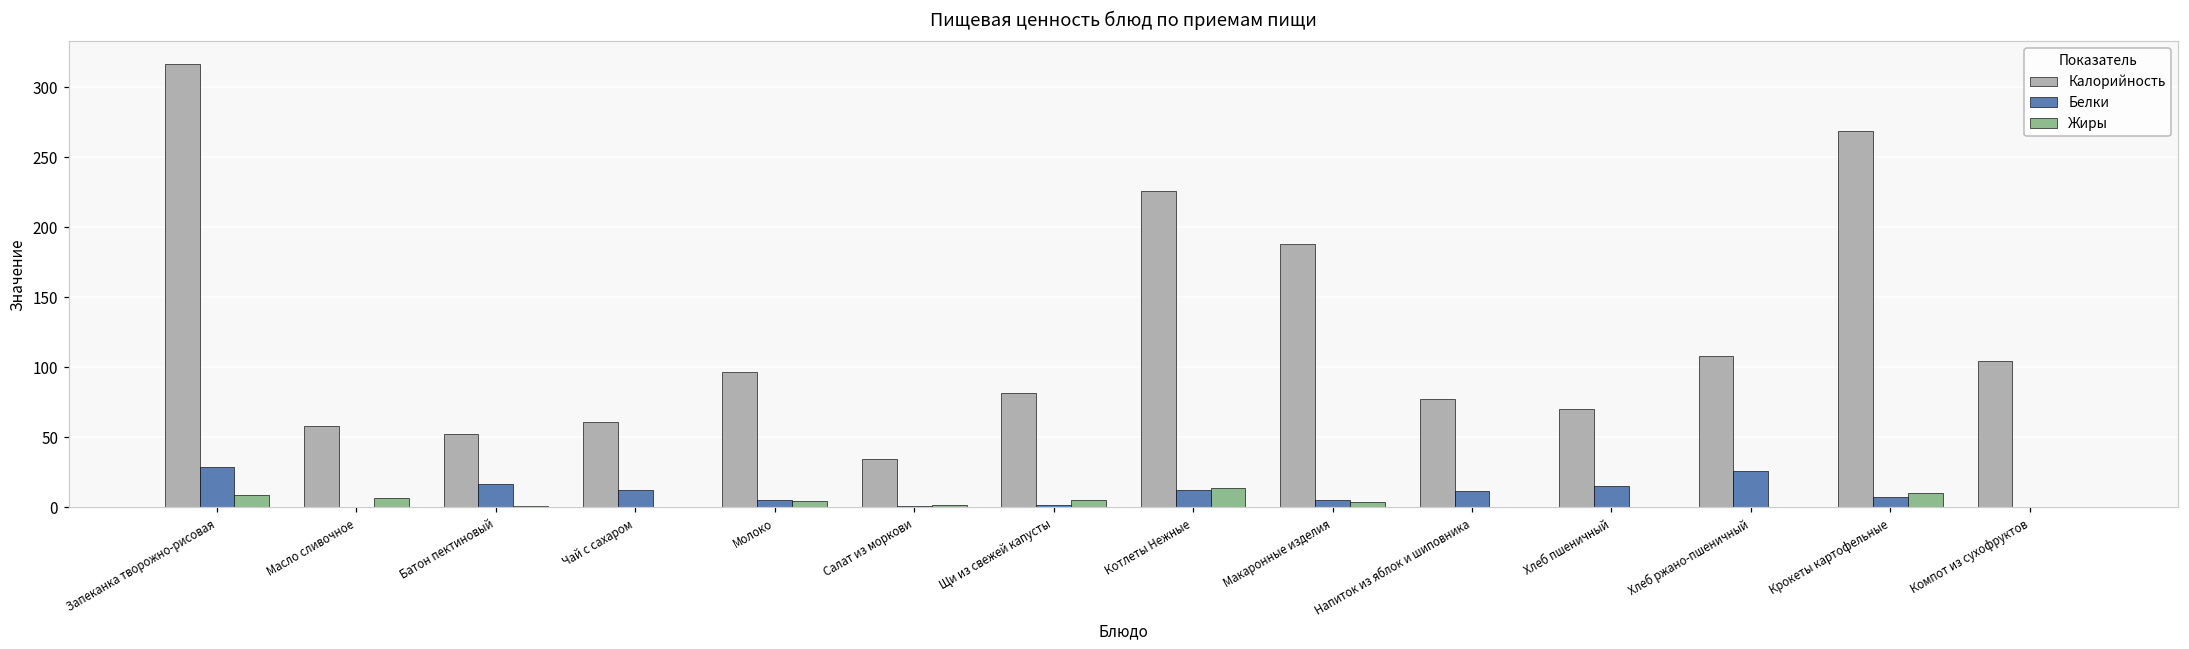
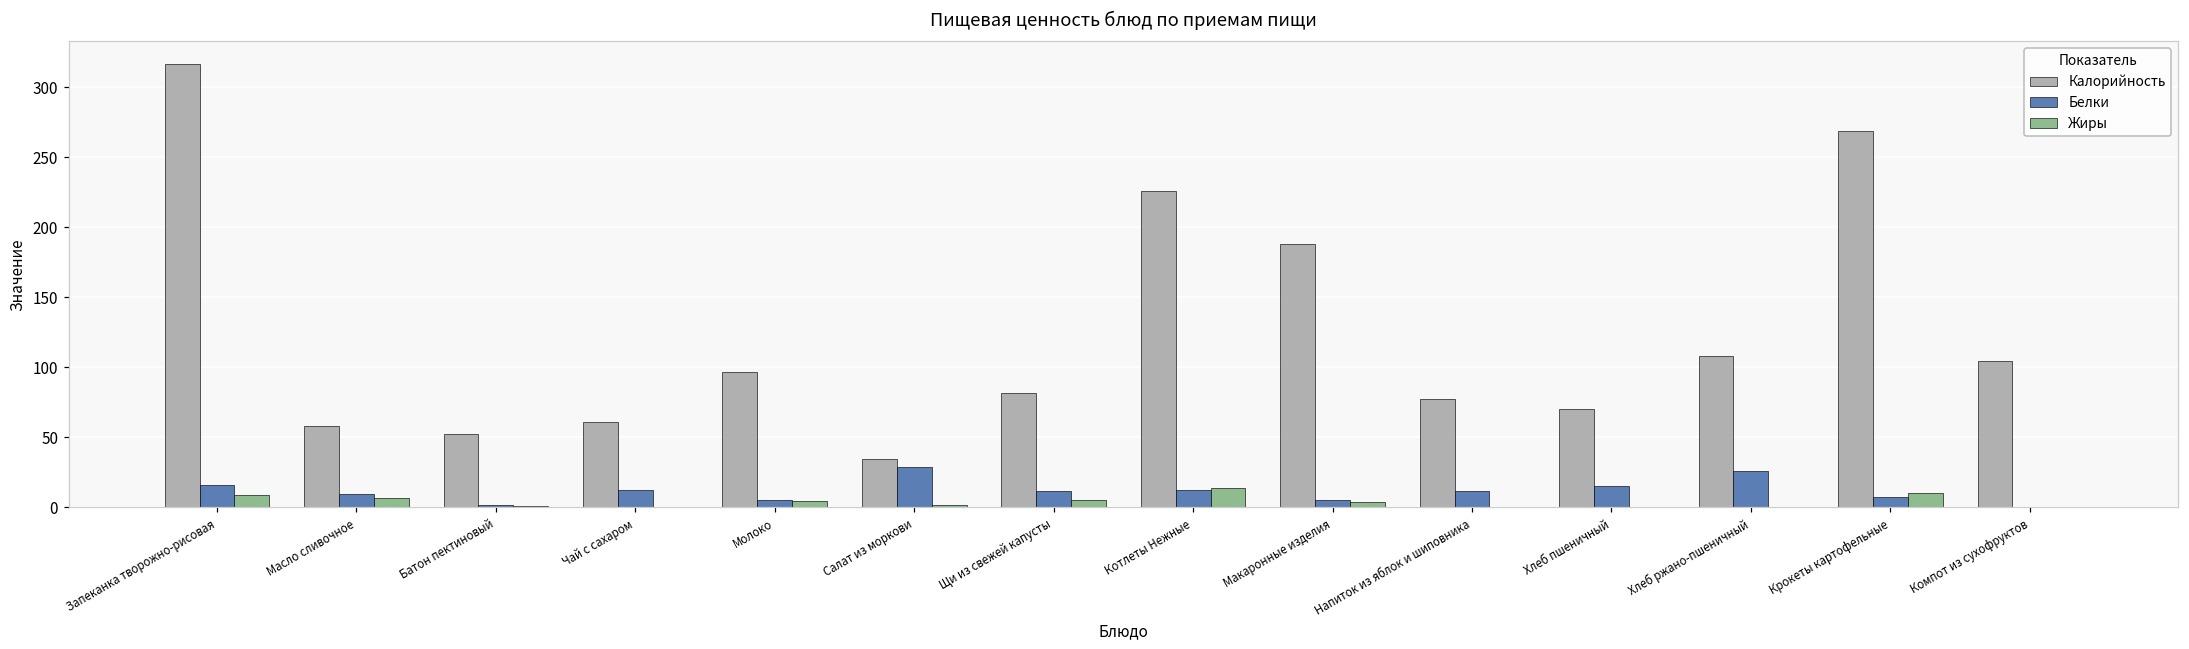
Белки, Запеканка творожно-рисовая: 29 -> 16
Белки, Масло сливочное: 0 -> 9
Белки, Батон пектиновый: 17 -> 2
Белки, Салат из моркови: 1 -> 29
Белки, Щи из свежей капусты: 2 -> 12
